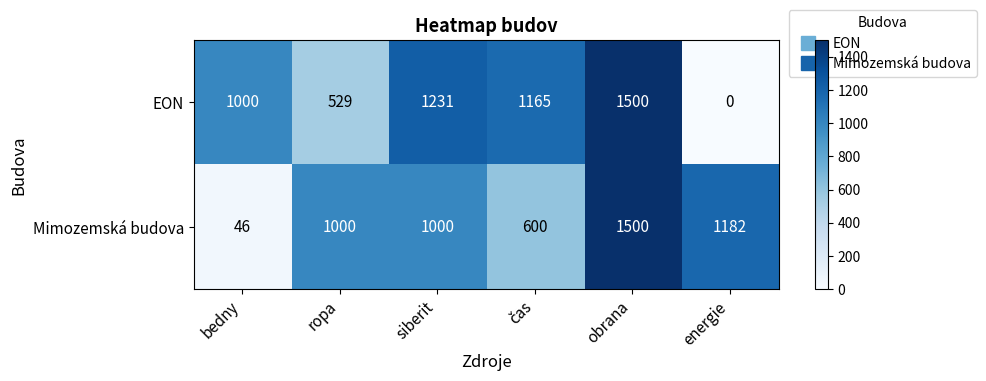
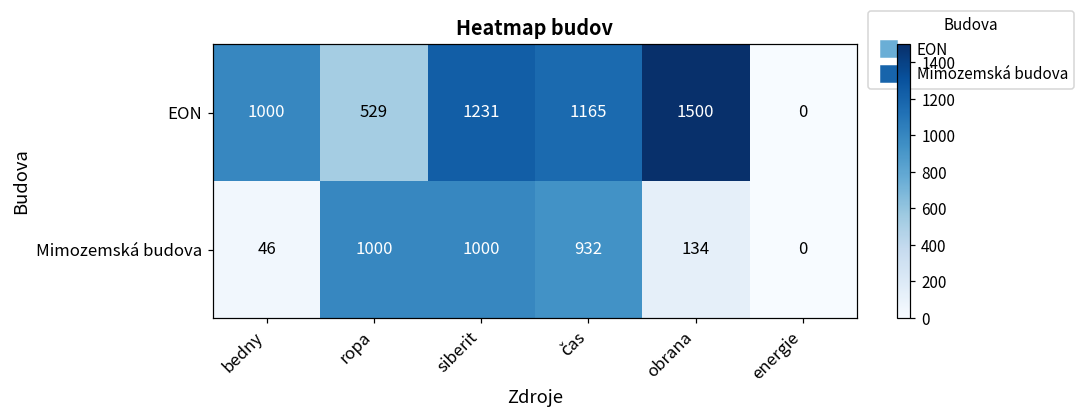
Mimozemská budova, čas: 600 -> 932
Mimozemská budova, obrana: 1500 -> 134
Mimozemská budova, energie: 1182 -> 0
